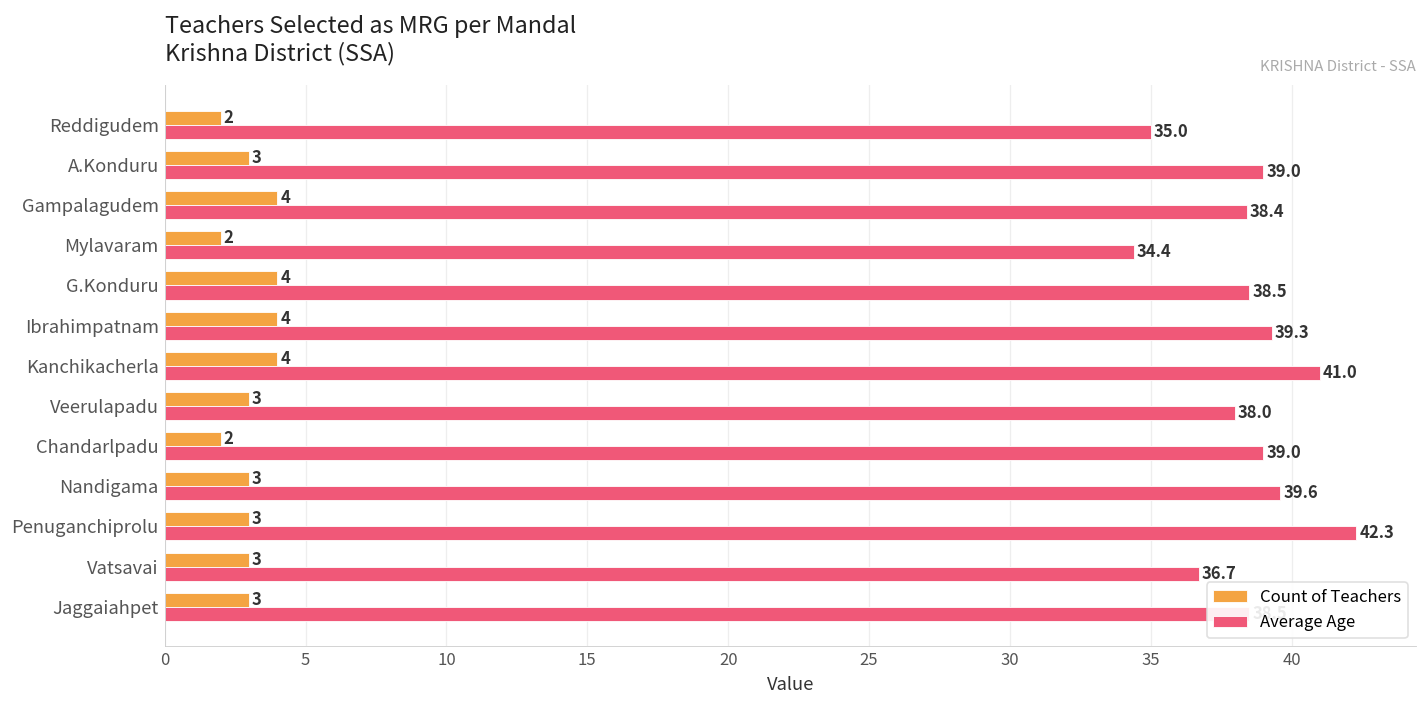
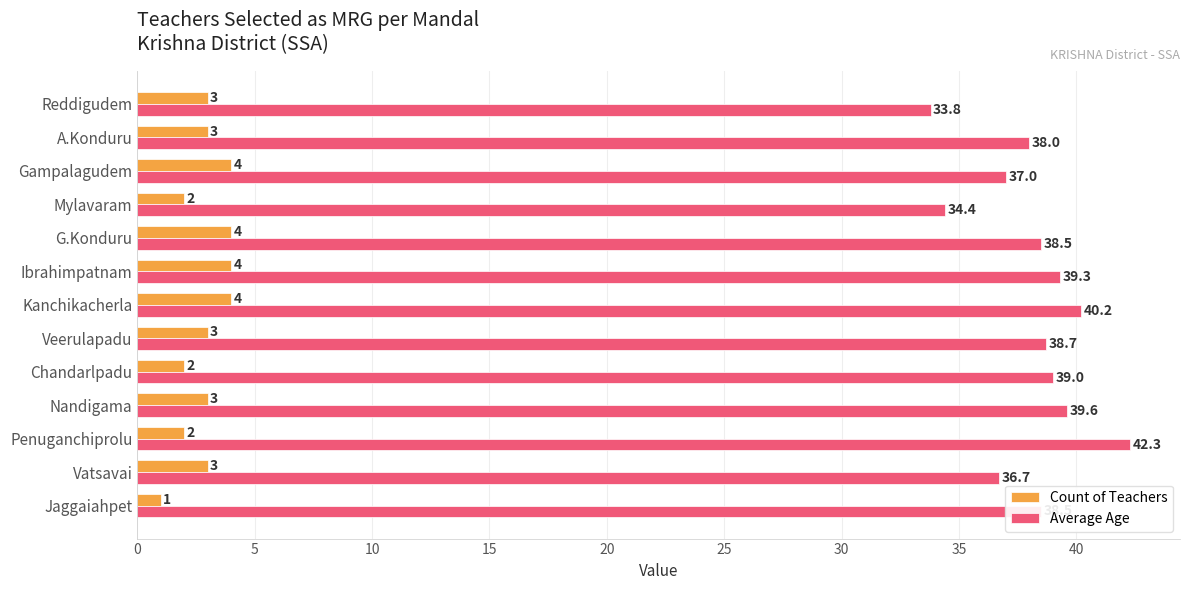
Count of Teachers, Reddigudem: 2 -> 3
Average Age, Reddigudem: 35.0 -> 33.8
Average Age, A.Konduru: 39.0 -> 38.0
Average Age, Gampalagudem: 38.4 -> 37.0
Average Age, Kanchikacherla: 41.0 -> 40.2
Average Age, Veerulapadu: 38.0 -> 38.7
Count of Teachers, Penuganchiprolu: 3 -> 2
Count of Teachers, Jaggaiahpet: 3 -> 1
